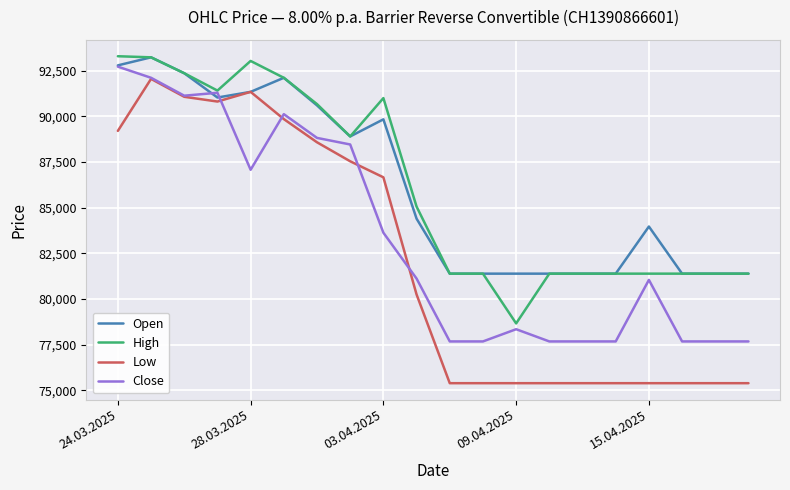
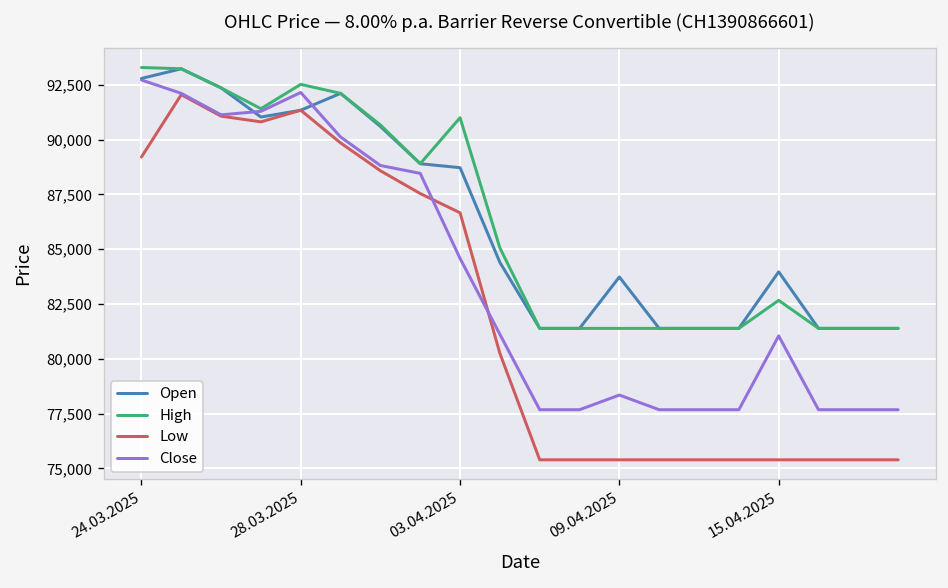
High, 28.03.2025: 93,000 -> 92,500
Close, 28.03.2025: 87,100 -> 92,200
Open, 03.04.2025: 89,800 -> 88,700
Close, 03.04.2025: 83,600 -> 84,600
Open, 09.04.2025: 81,400 -> 83,700
High, 09.04.2025: 78,700 -> 81,400
High, 15.04.2025: 81,400 -> 82,700
